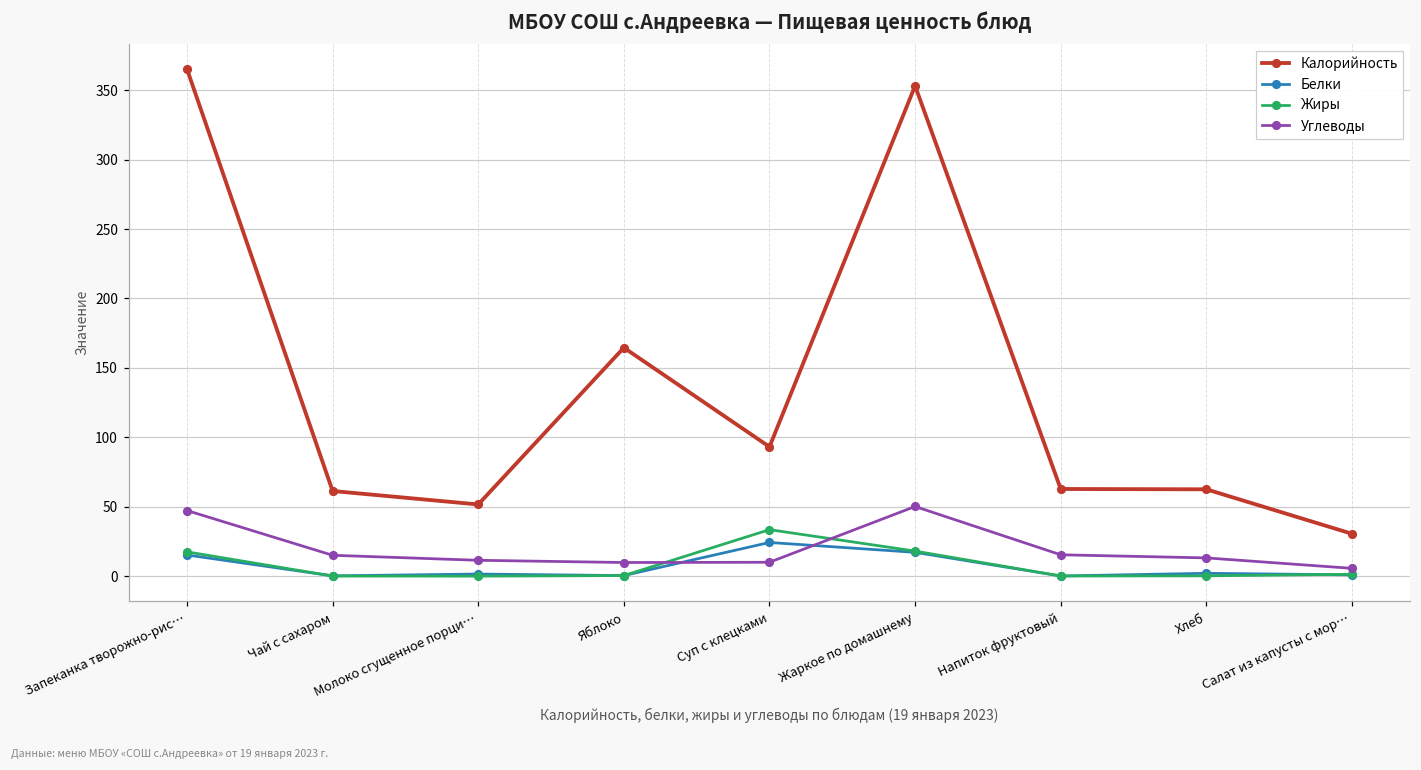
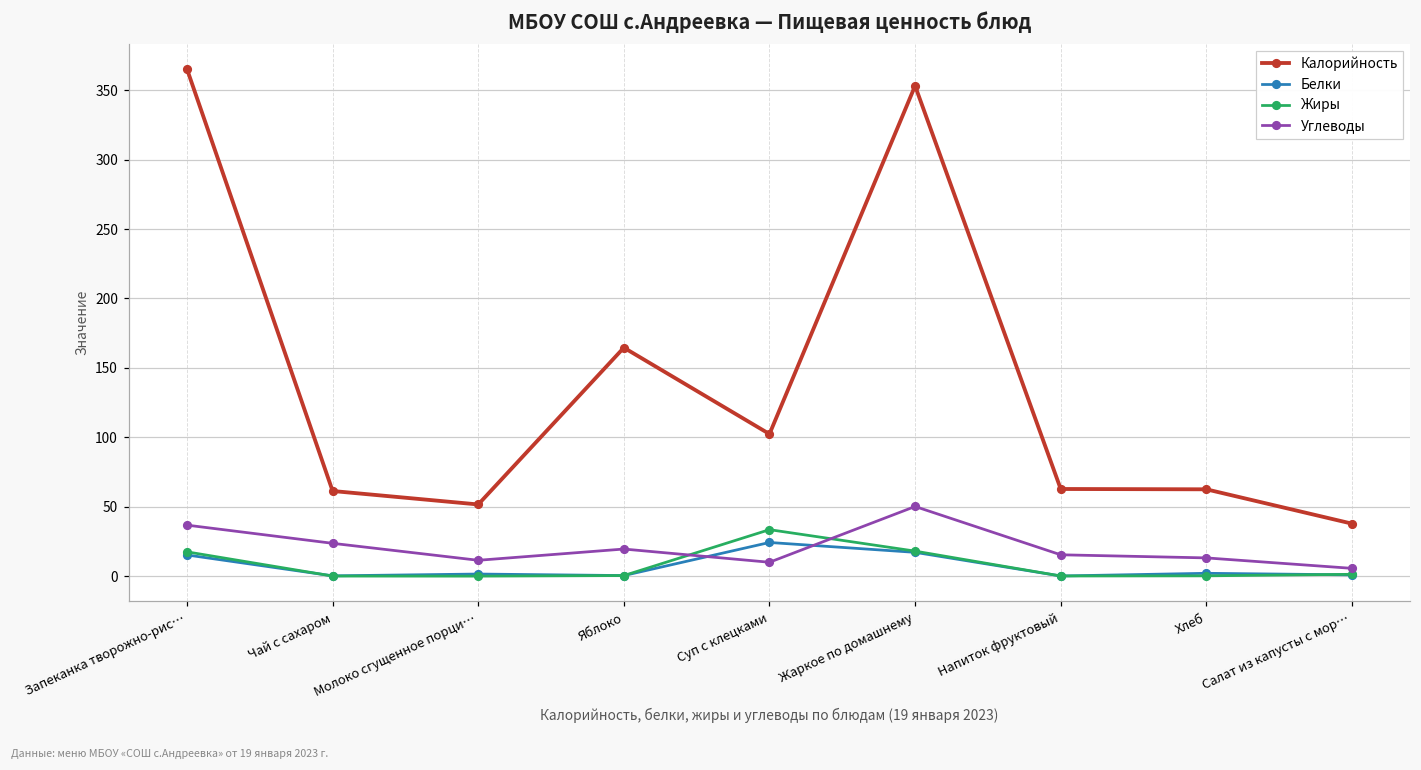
Углеводы, Запеканка творожно-рис…: 47 -> 37
Углеводы, Чай с сахаром: 15 -> 24
Углеводы, Яблоко: 10 -> 20
Калорийность, Суп с клецками: 93 -> 102
Калорийность, Салат из капусты с мор…: 31 -> 38
